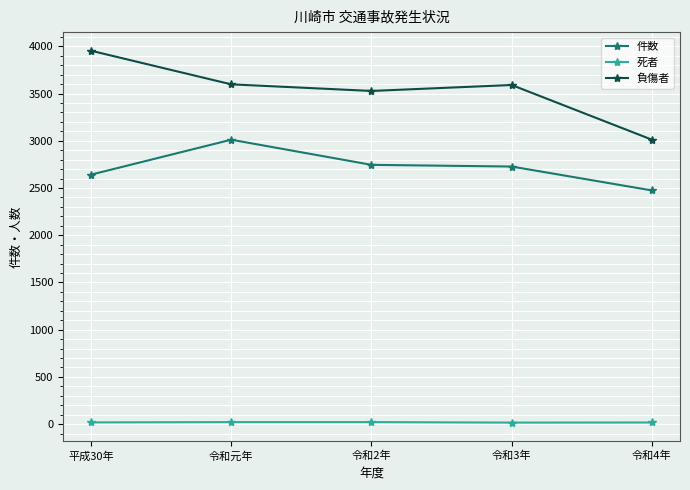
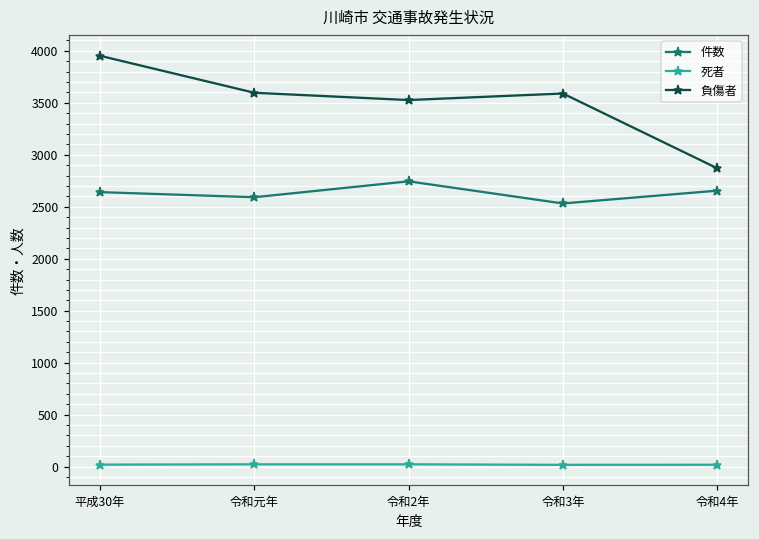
件数, 令和元年: 3000 -> 2600
件数, 令和3年: 2700 -> 2500
件数, 令和4年: 2500 -> 2700
負傷者, 令和4年: 3000 -> 2900
